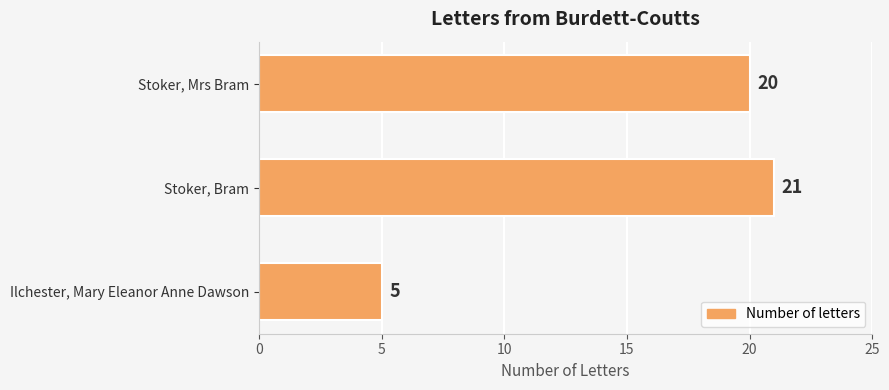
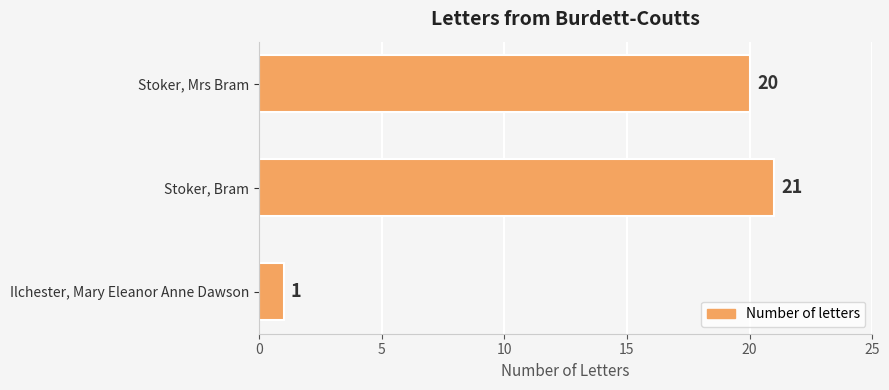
Ilchester, Mary Eleanor Anne Dawson: 5 -> 1
